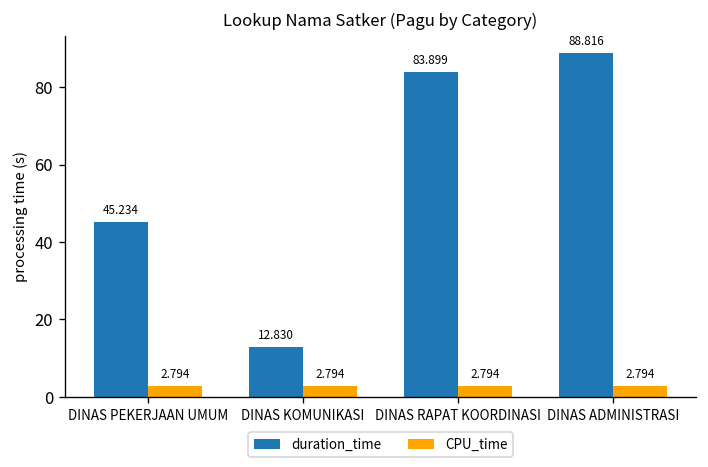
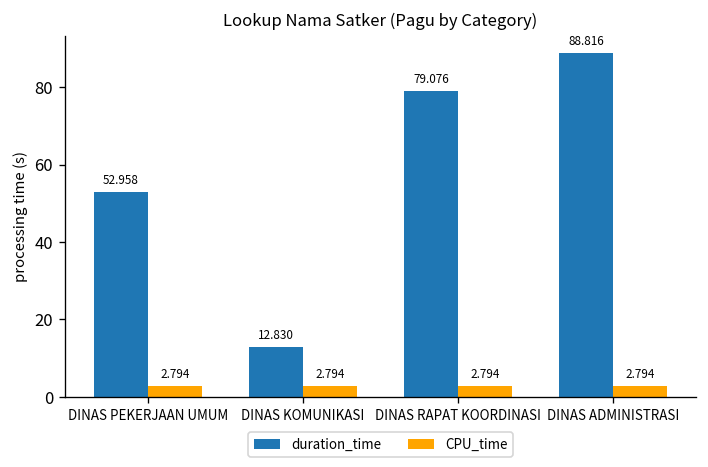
duration_time, DINAS PEKERJAAN UMUM: 45.234 -> 52.958
duration_time, DINAS RAPAT KOORDINASI: 83.899 -> 79.076
